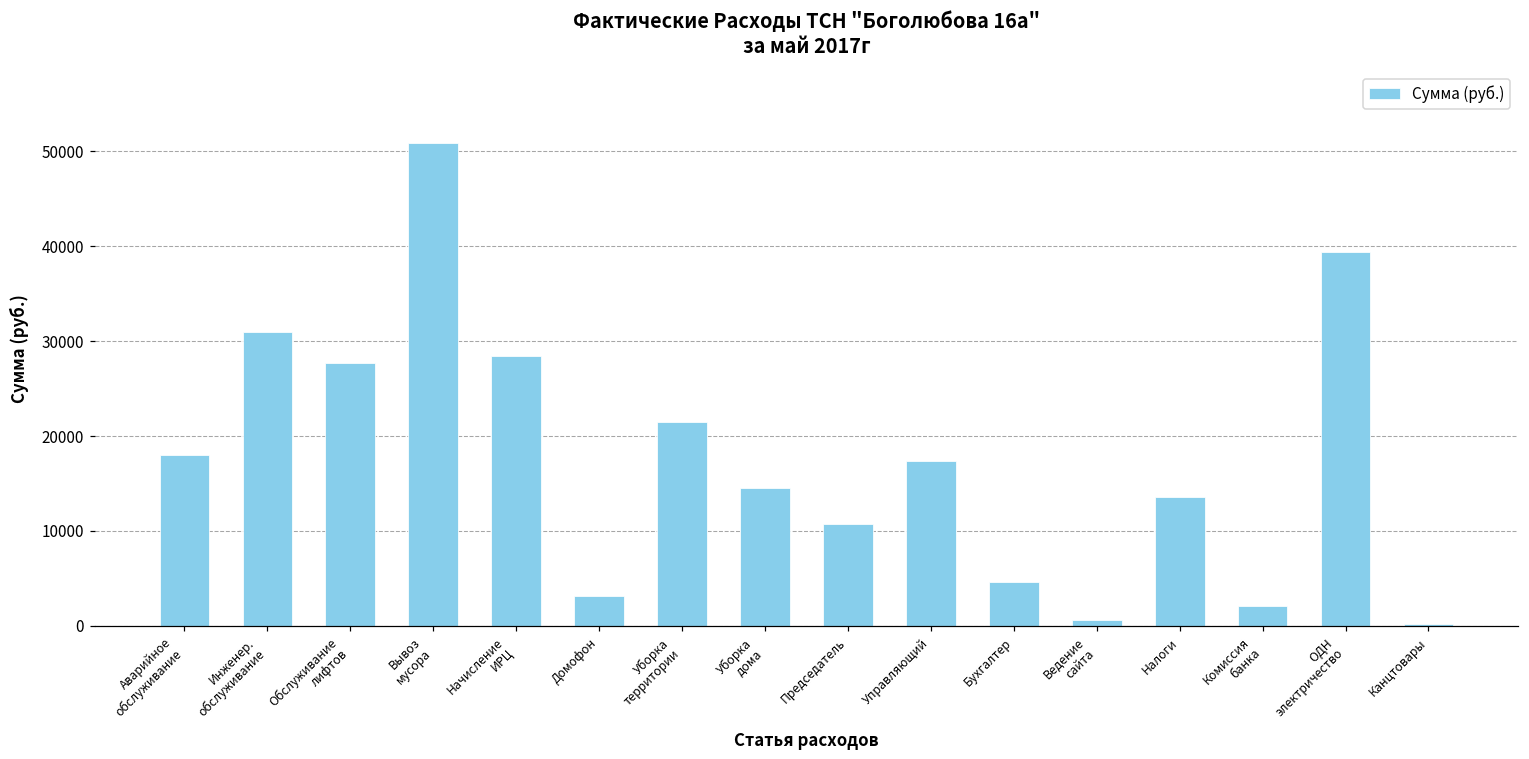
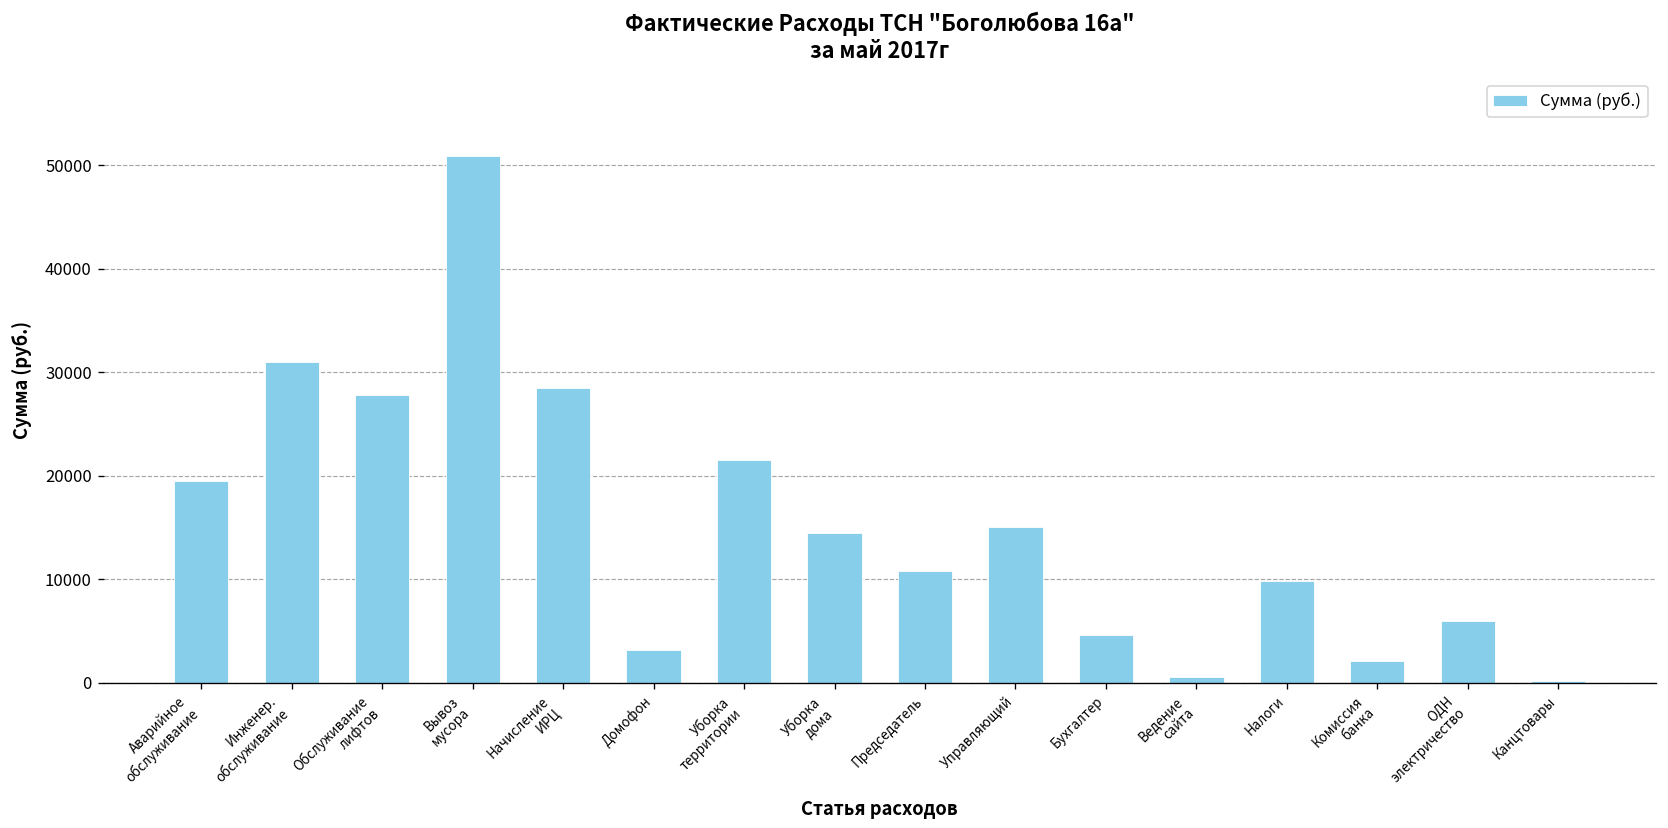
Аварийное обслуживание: 18000 -> 19000
Управляющий: 17000 -> 15000
Налоги: 14000 -> 10000
ОДН электричество: 39000 -> 6000
